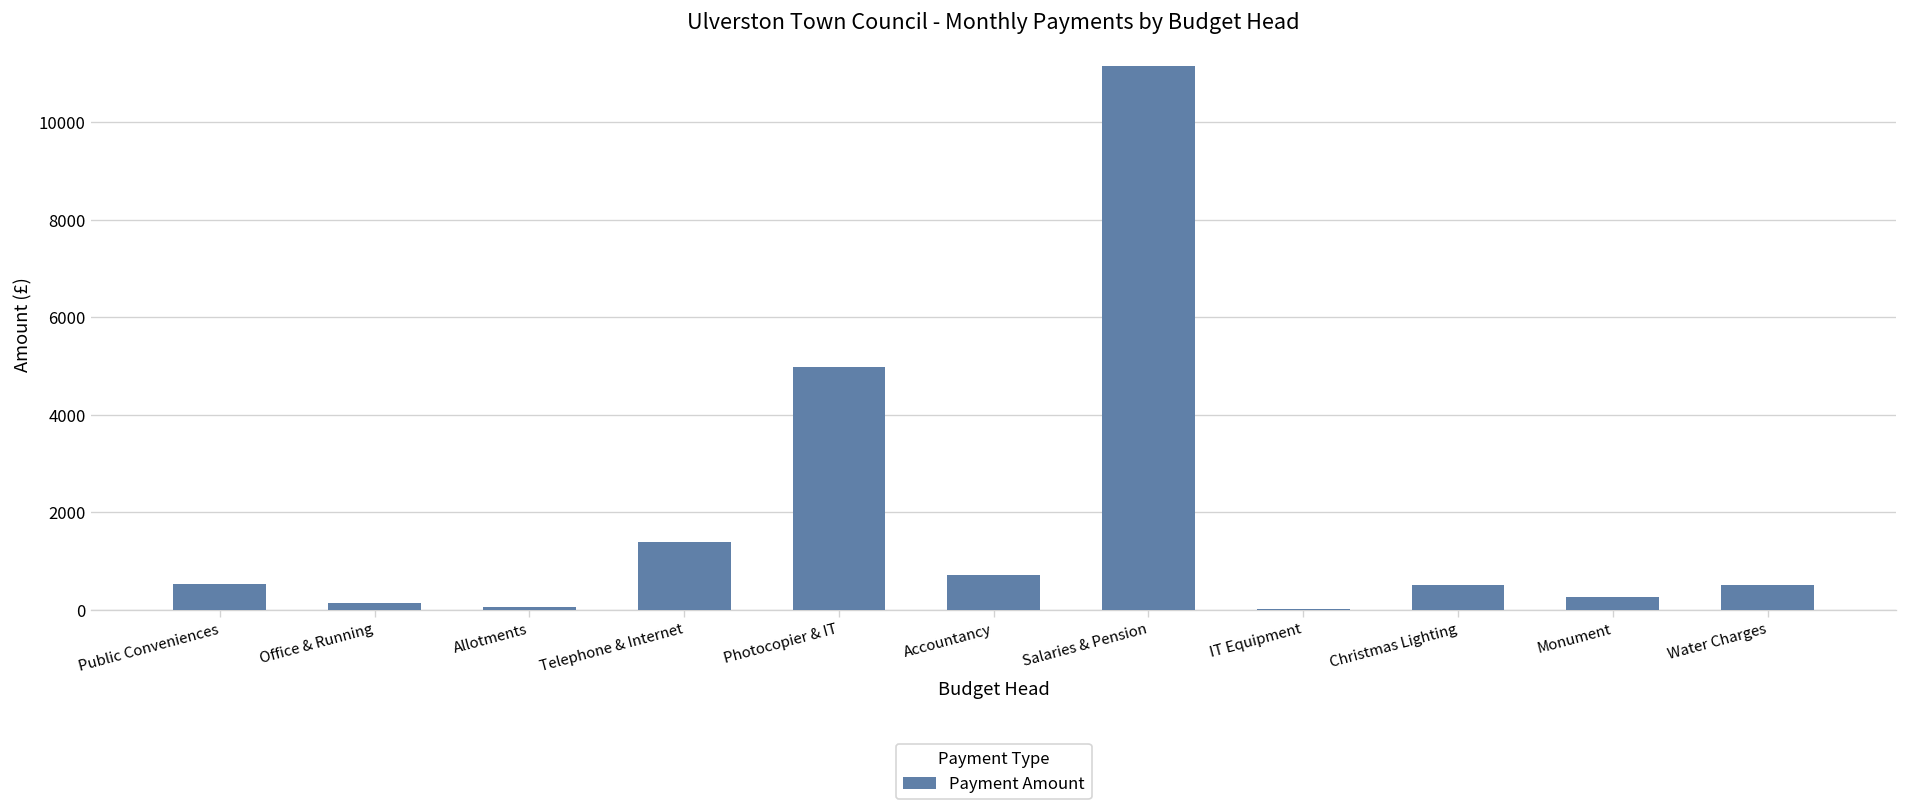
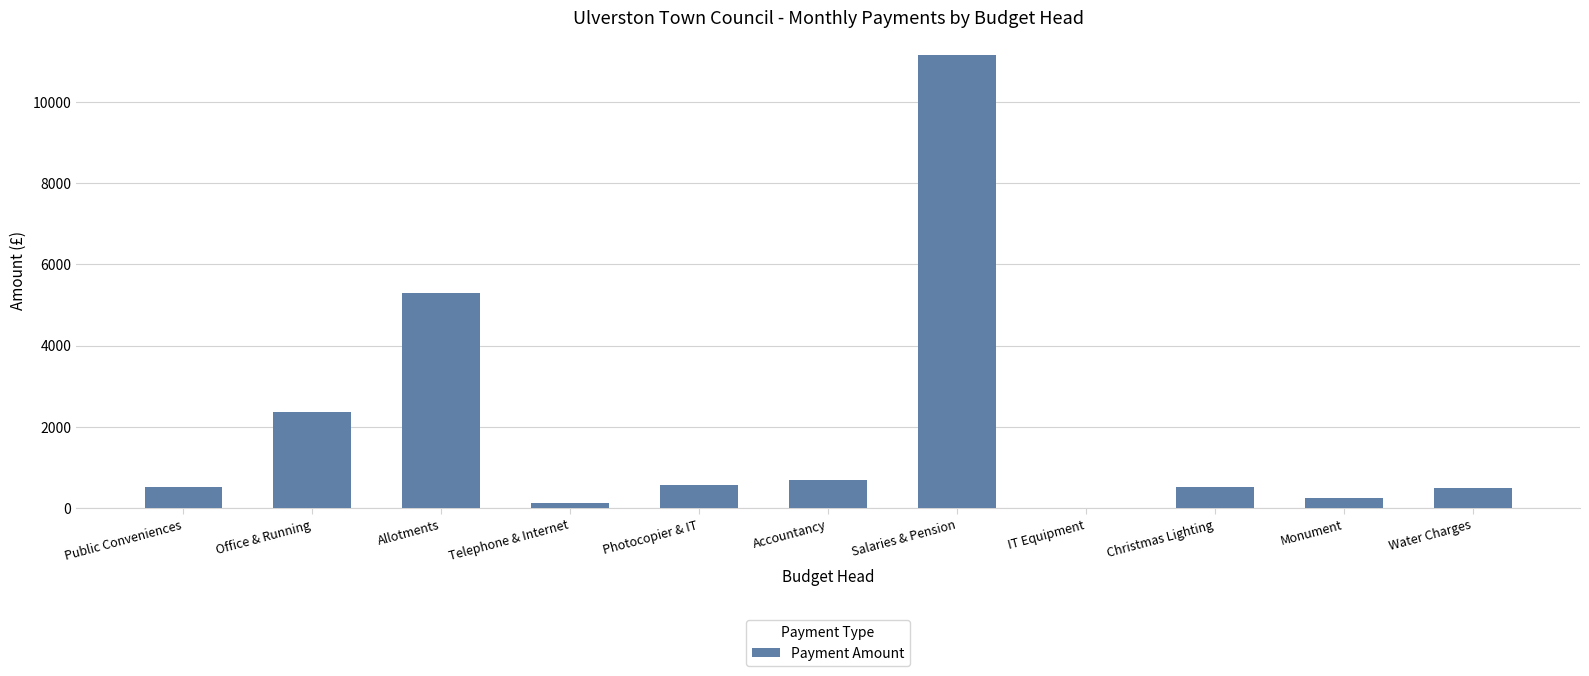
Office & Running: 100 -> 2400
Allotments: 100 -> 5300
Telephone & Internet: 1400 -> 100
Photocopier & IT: 5000 -> 600
